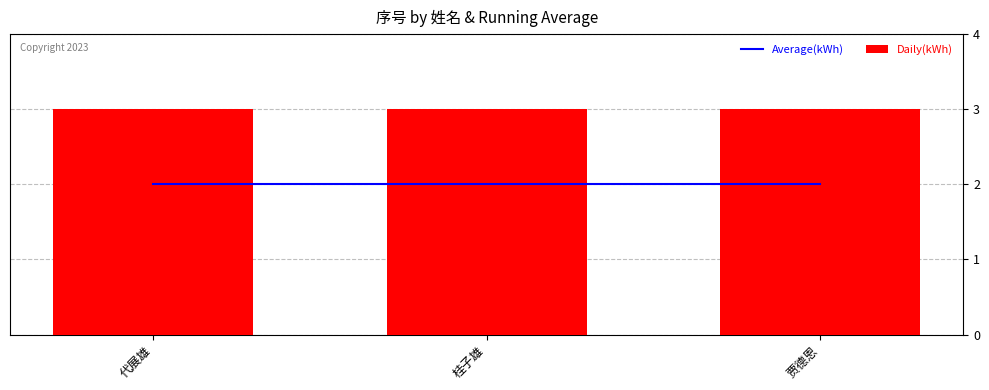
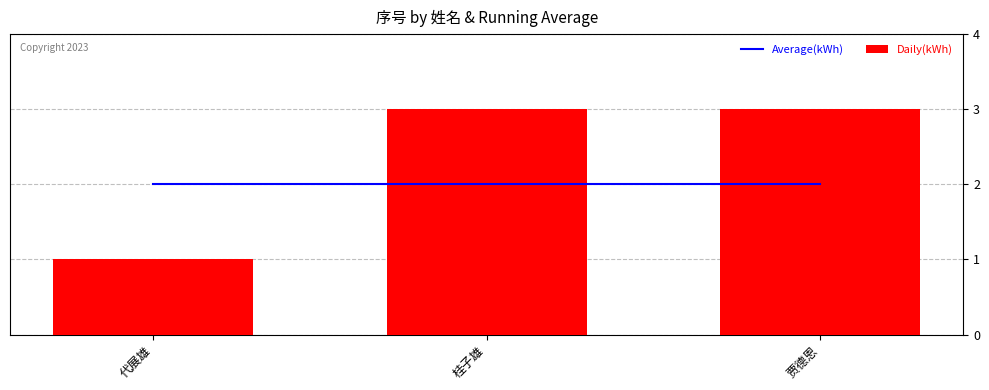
Daily(kWh), 代展雄: 3 -> 1
